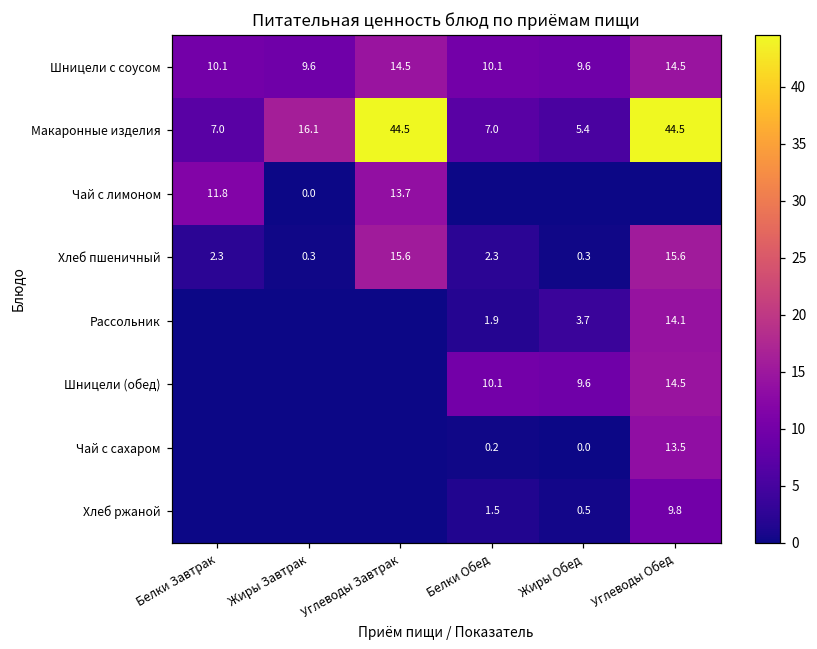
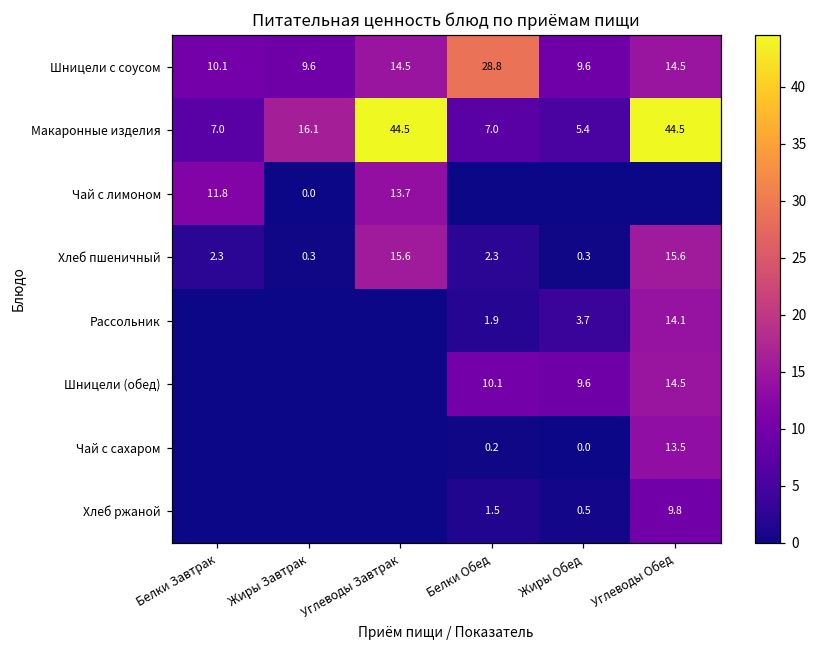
Шницели с соусом, Белки Обед: 10.1 -> 28.8
